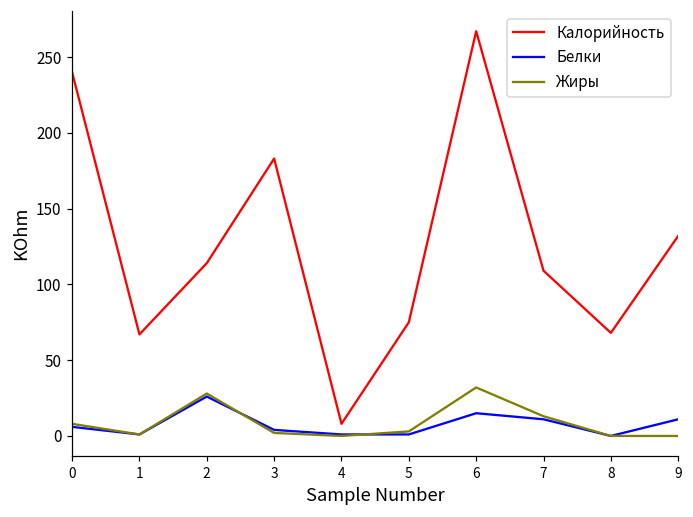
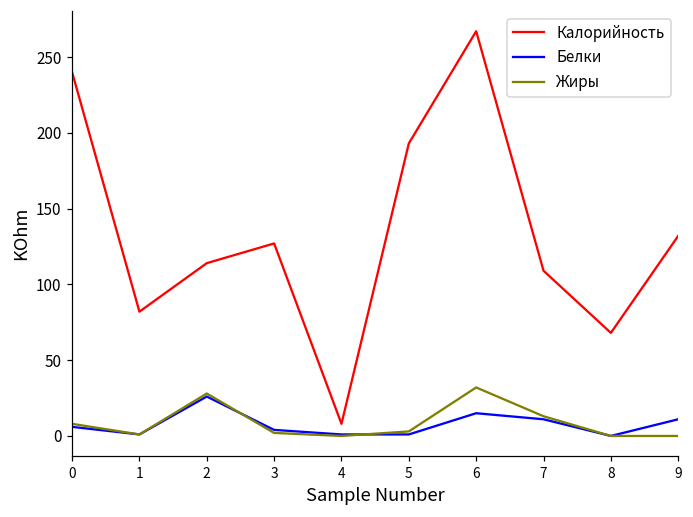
Калорийность, 1: 67 -> 82
Калорийность, 3: 183 -> 127
Калорийность, 5: 75 -> 193
